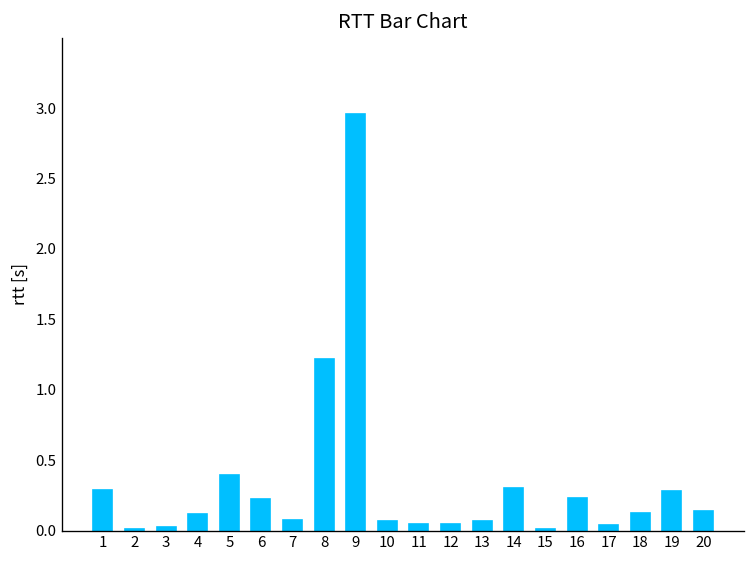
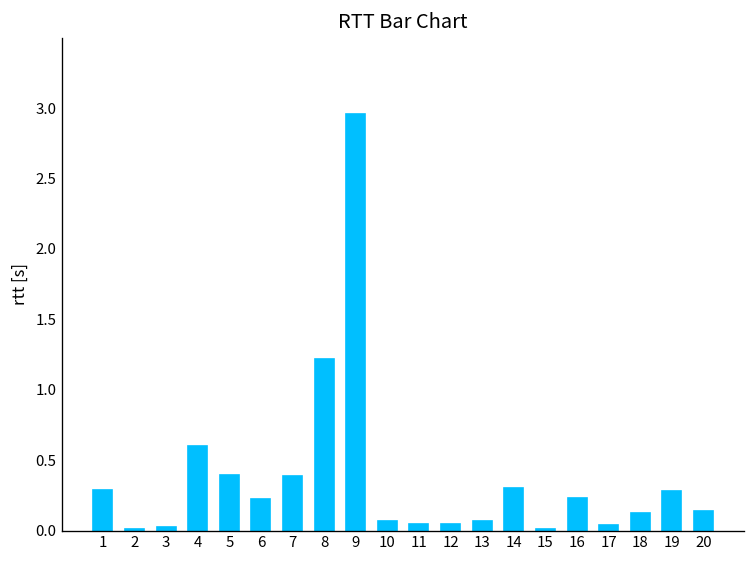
4: 0.12 -> 0.60
7: 0.07 -> 0.39
